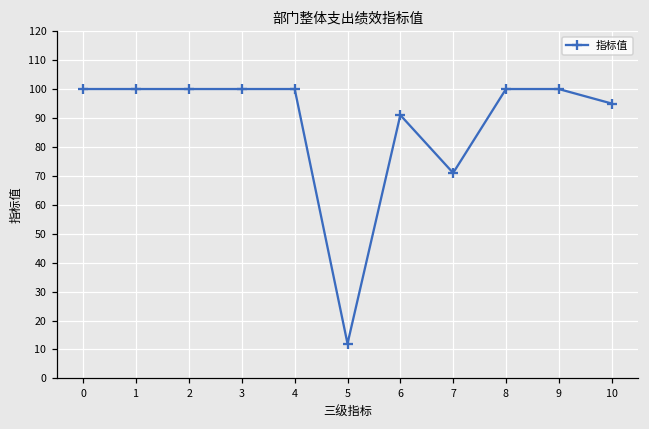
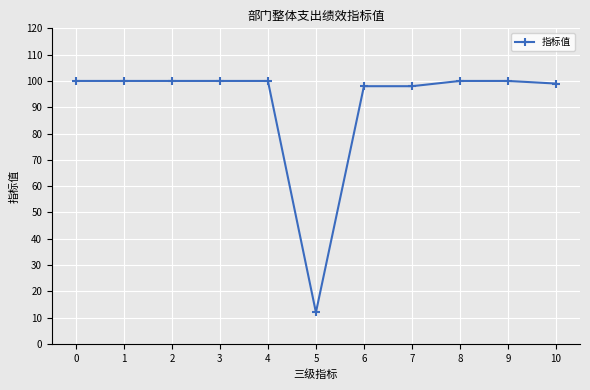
6: 91 -> 98
7: 71 -> 98
10: 95 -> 99
